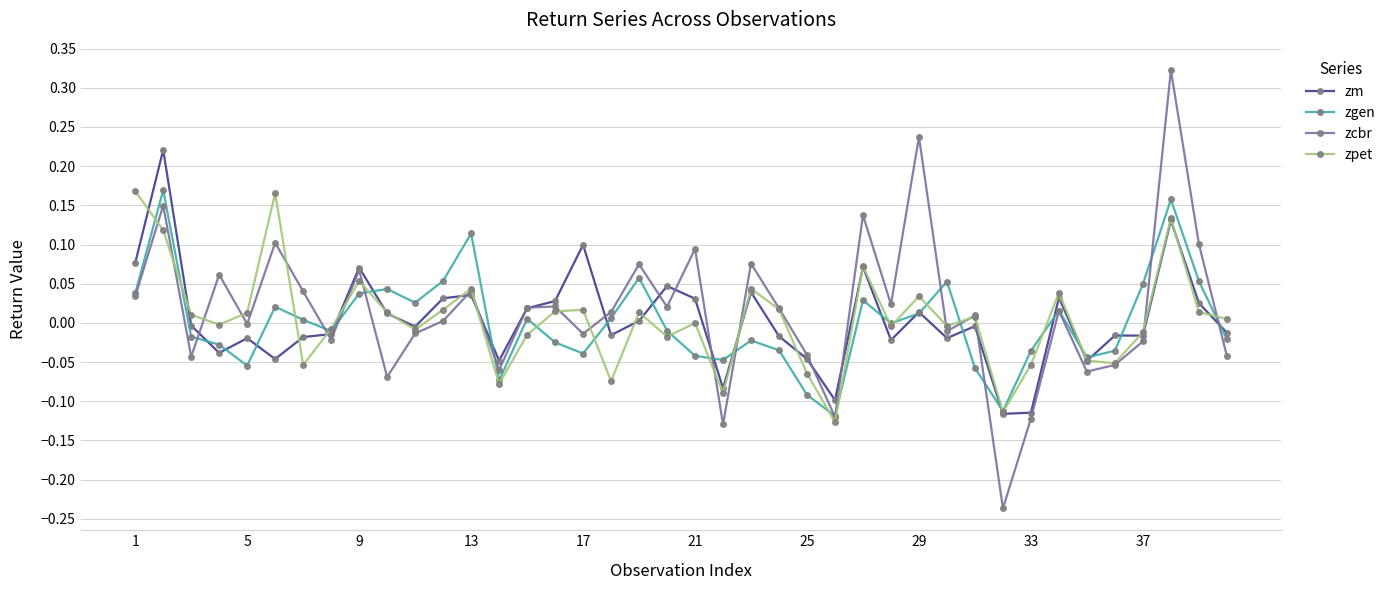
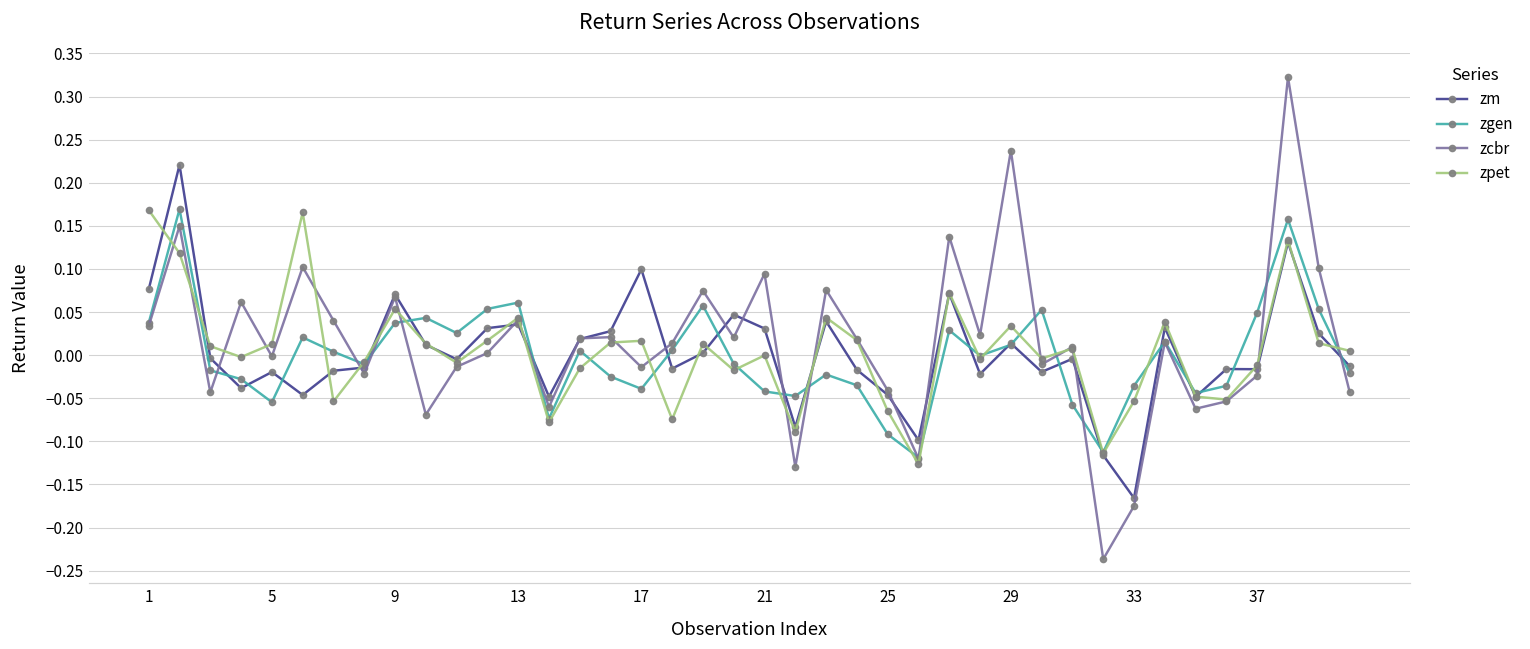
zgen, 13: 0.11 -> 0.06
zm, 33: -0.11 -> -0.17
zcbr, 33: -0.12 -> -0.18
